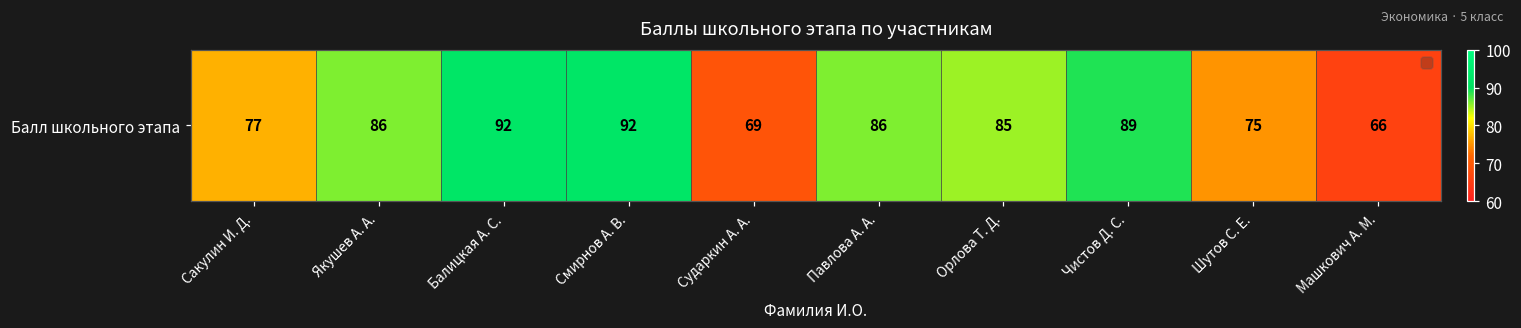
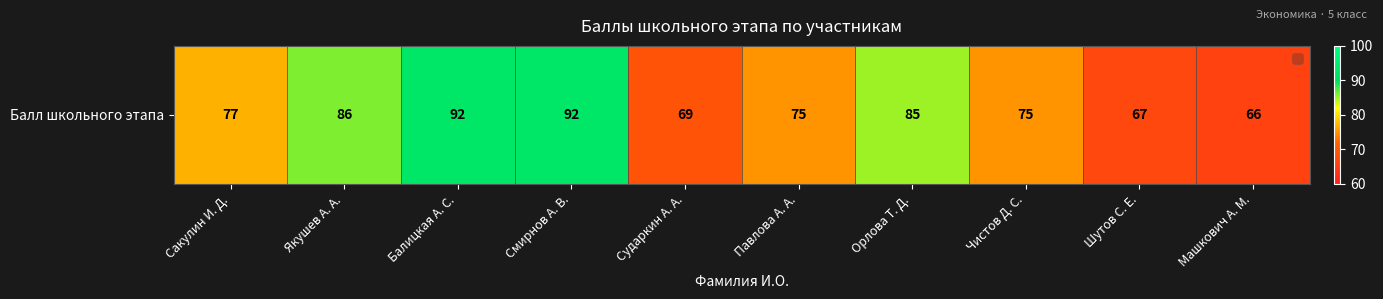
Балл школьного этапа, Павлова А. А.: 86 -> 75
Балл школьного этапа, Чистов Д. С.: 89 -> 75
Балл школьного этапа, Шутов С. Е.: 75 -> 67
